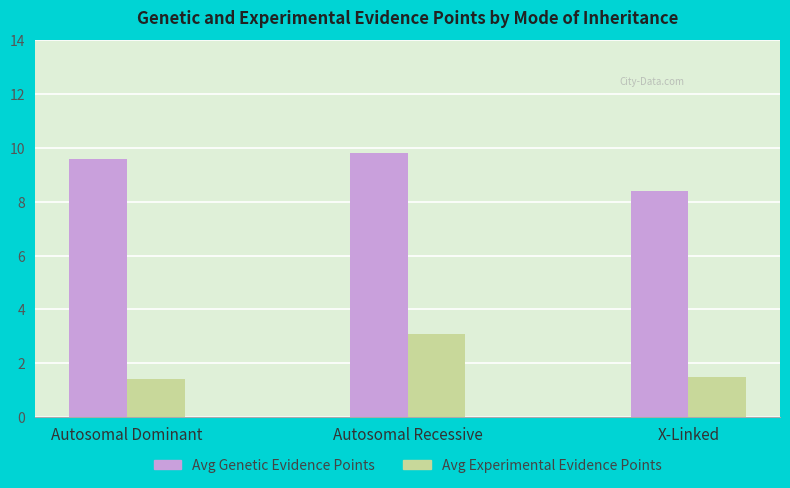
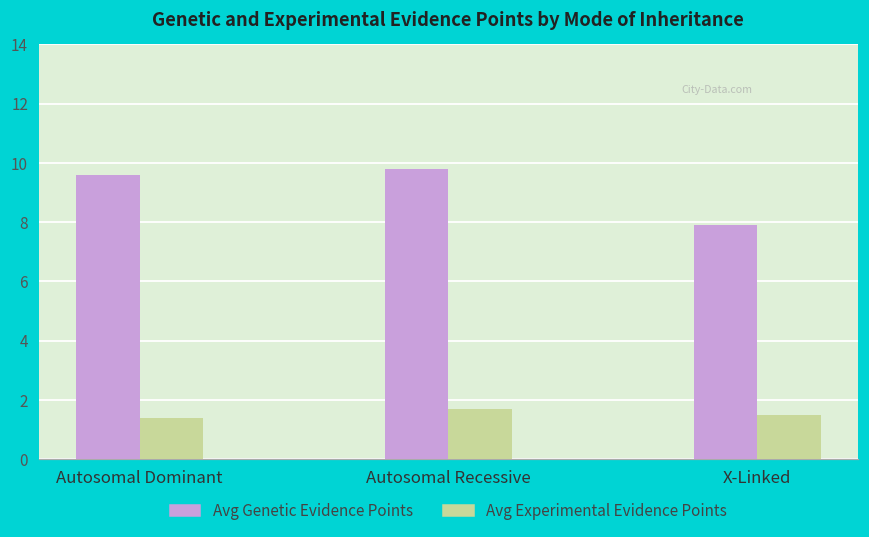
Avg Experimental Evidence Points, Autosomal Recessive: 3.1 -> 1.7
Avg Genetic Evidence Points, X-Linked: 8.4 -> 7.9
